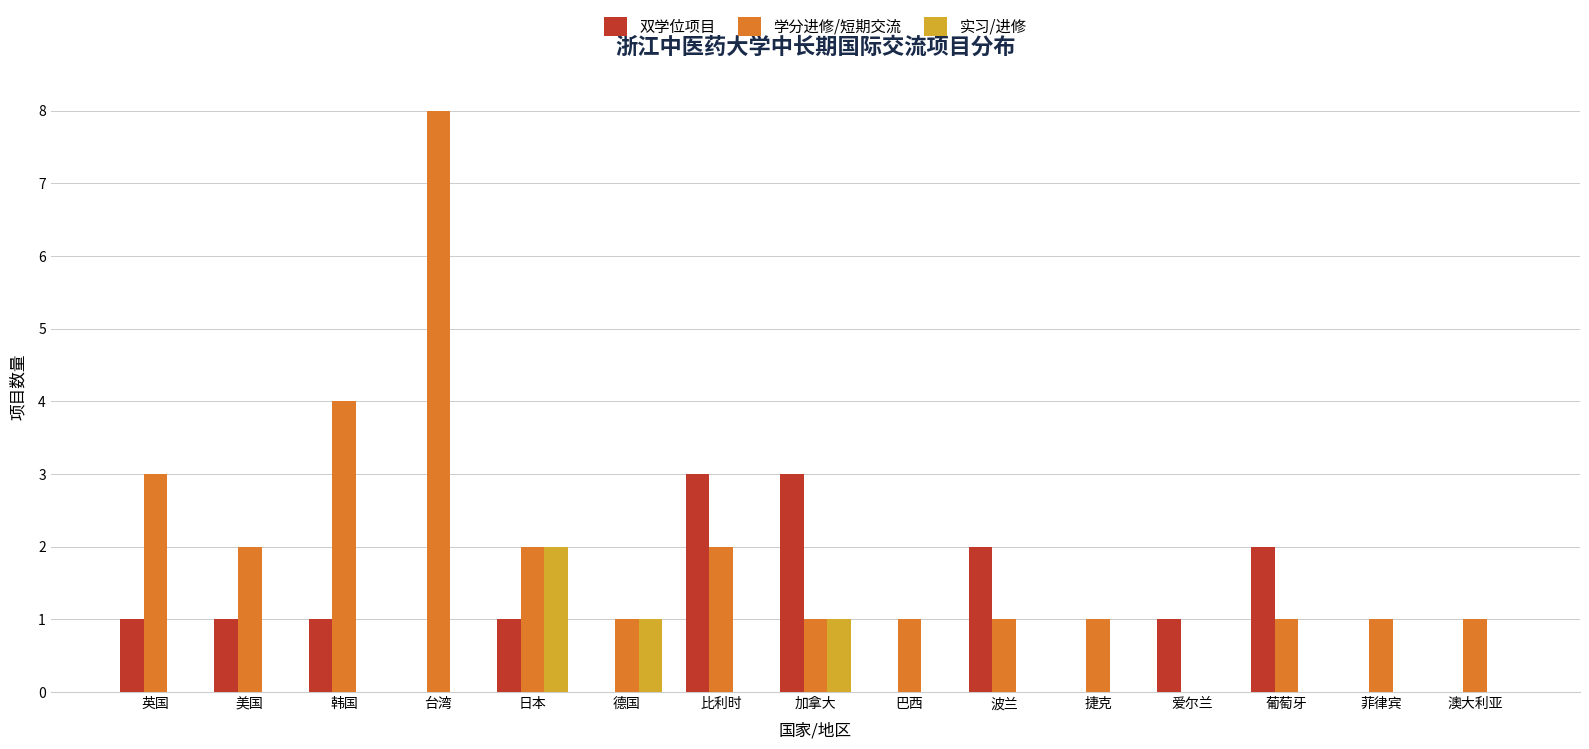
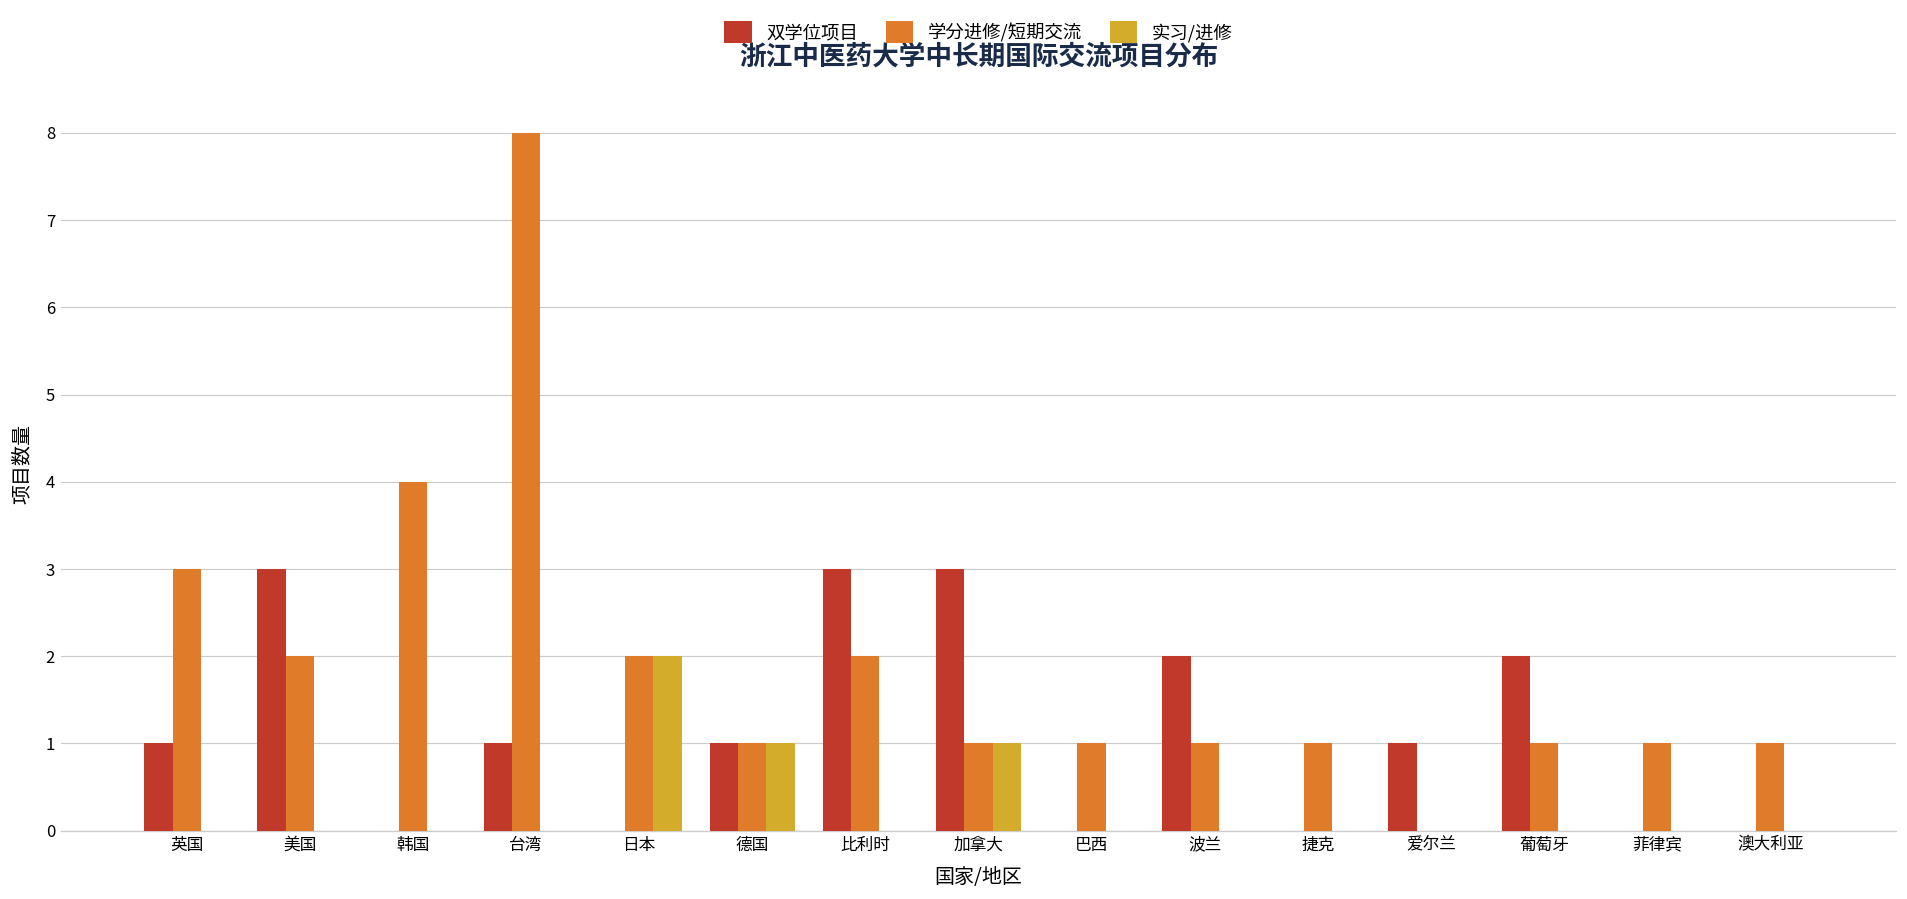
双学位项目, 美国: 1 -> 3
双学位项目, 韩国: 1 -> 0
双学位项目, 台湾: 0 -> 1
双学位项目, 日本: 1 -> 0
双学位项目, 德国: 0 -> 1
